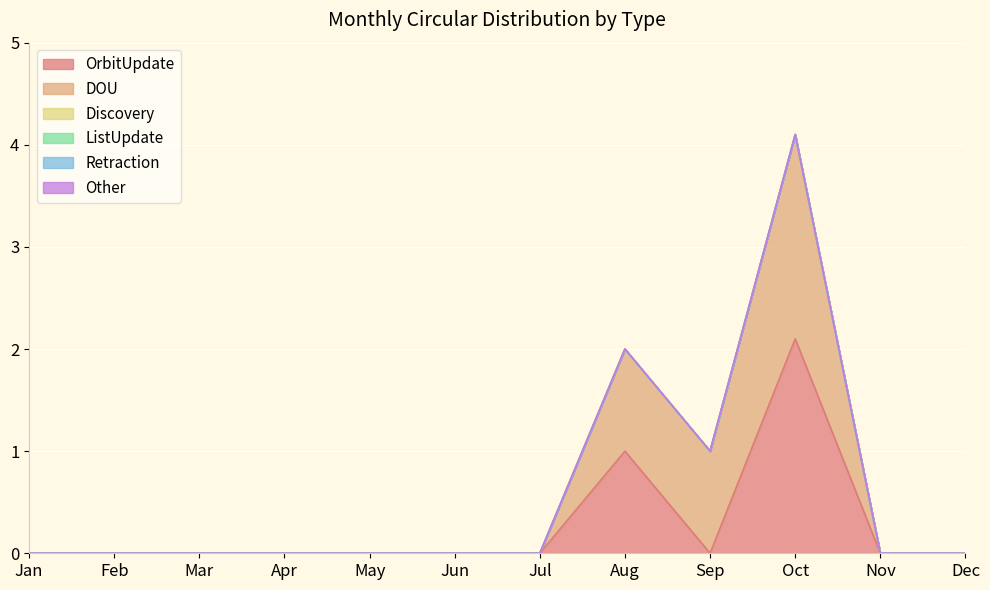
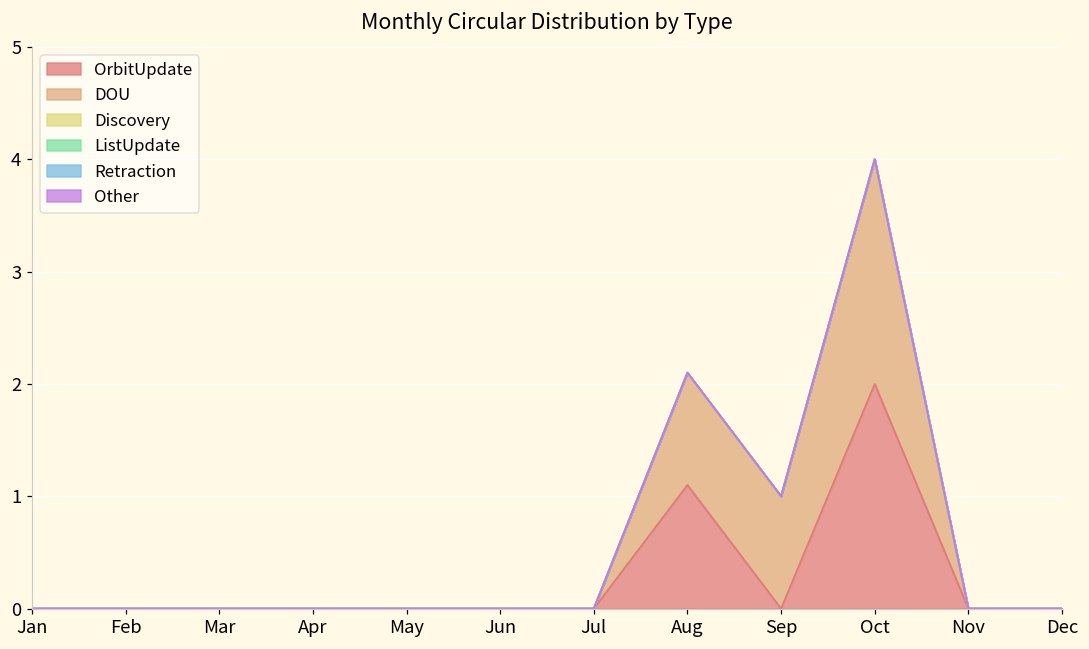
OrbitUpdate, Aug: 1.0 -> 1.1
OrbitUpdate, Oct: 2.1 -> 2.0
